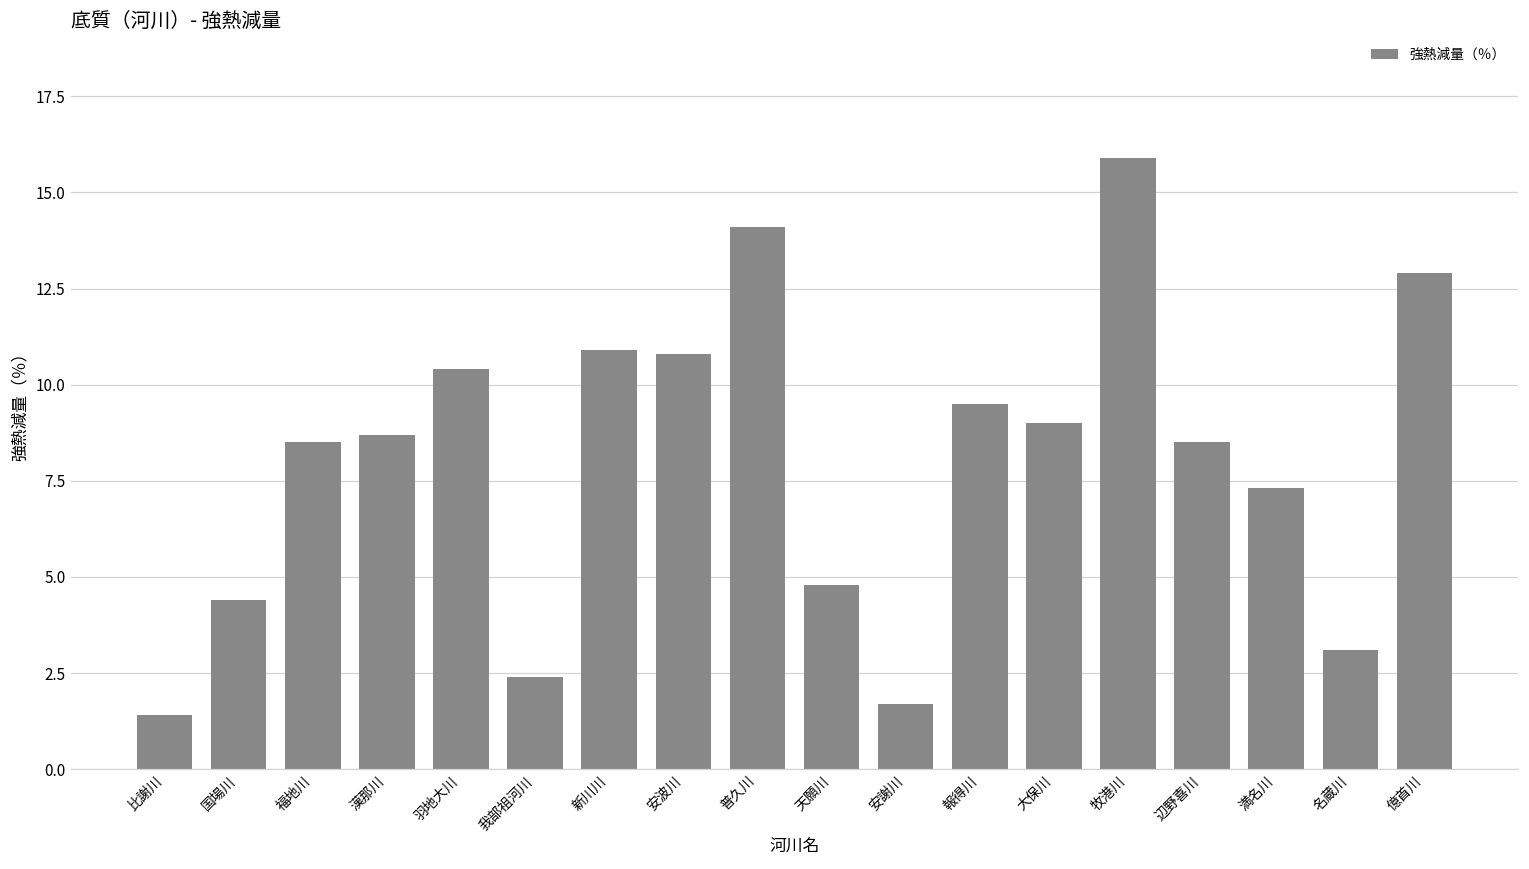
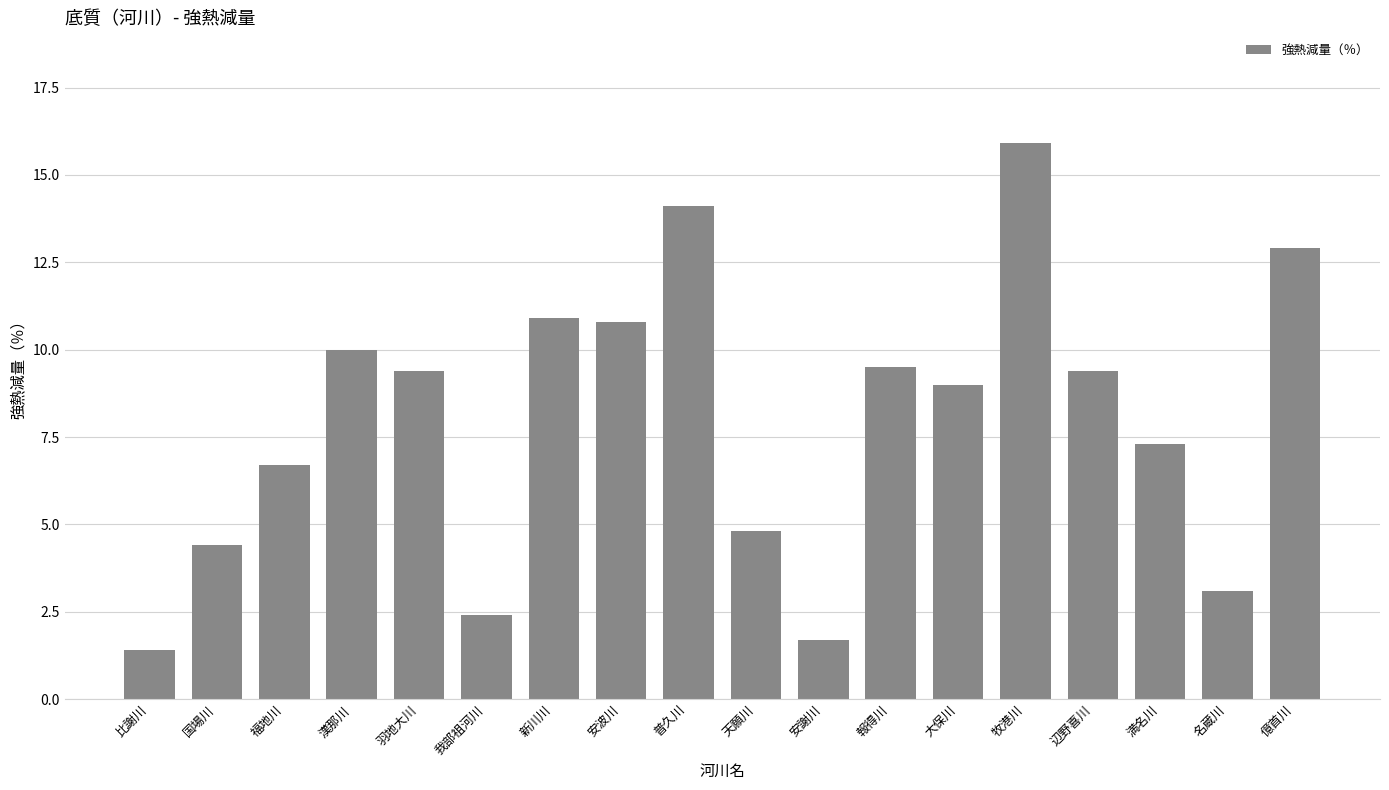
福地川: 8.5 -> 6.7
漢那川: 8.7 -> 10.0
羽地大川: 10.4 -> 9.4
辺野喜川: 8.5 -> 9.4
